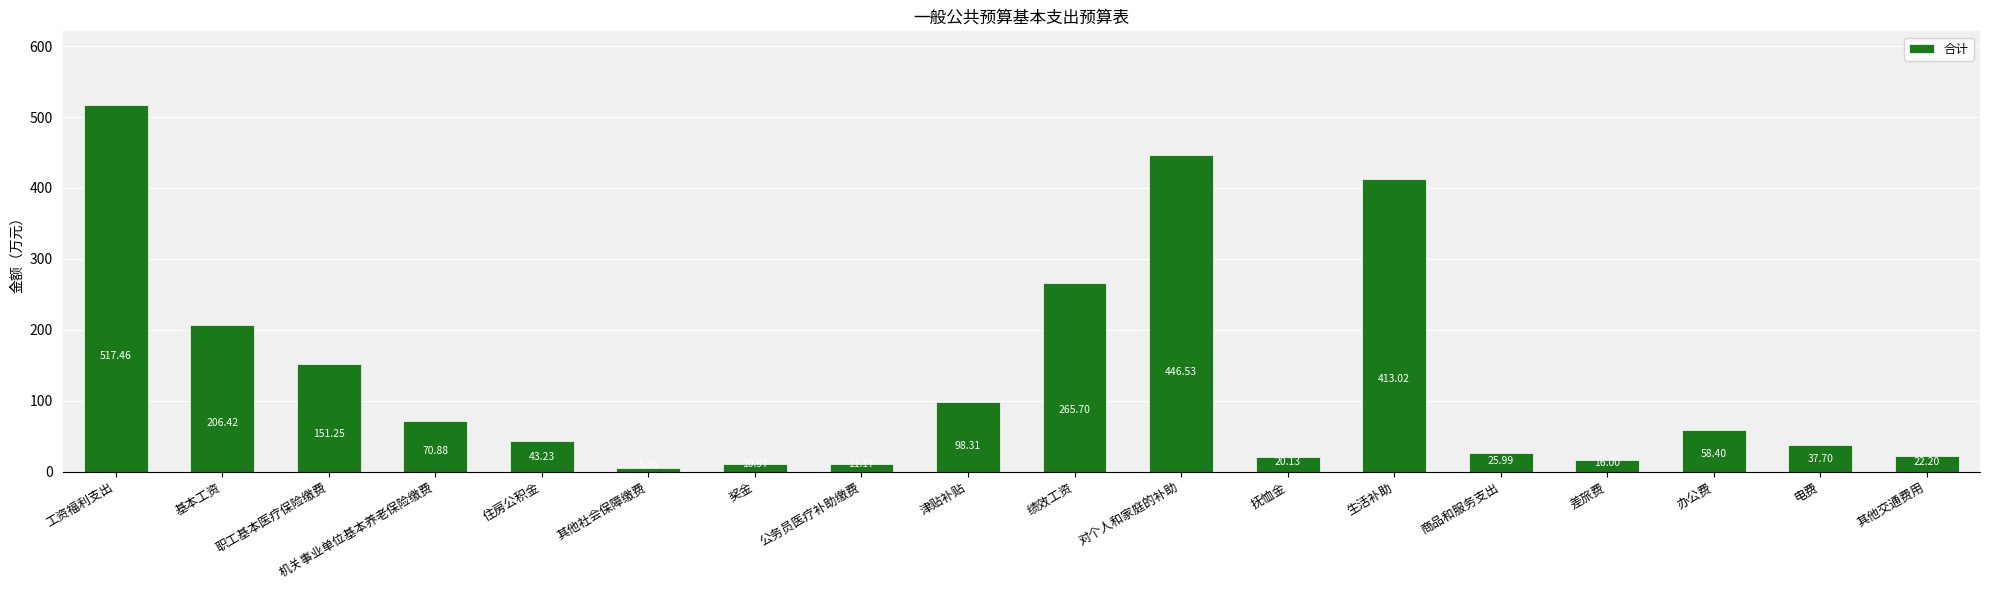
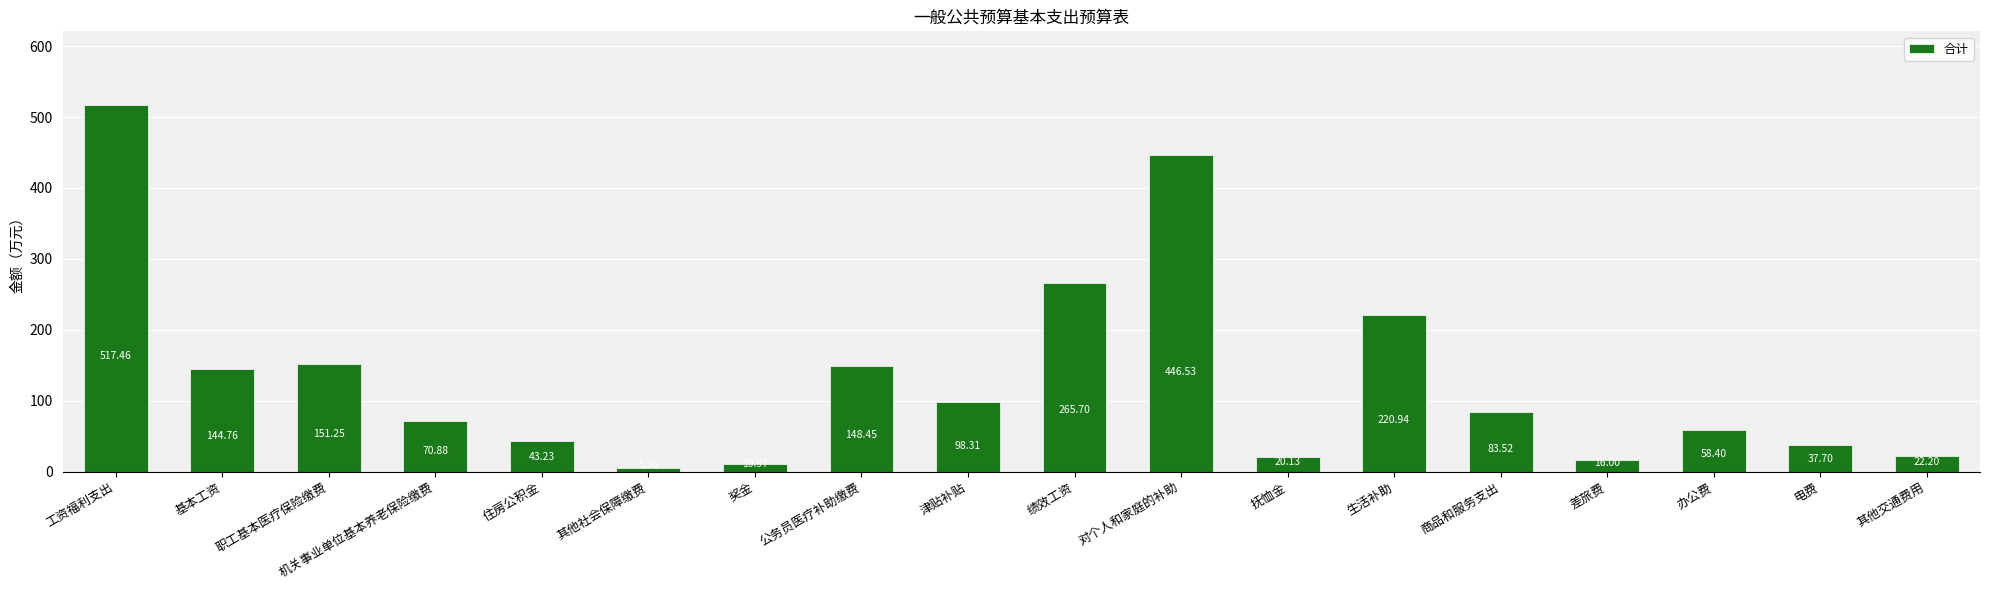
基本工资: 206.42 -> 144.76
公务员医疗补助缴费: 10 -> 150
生活补助: 413.02 -> 220.94
商品和服务支出: 25.99 -> 83.52
